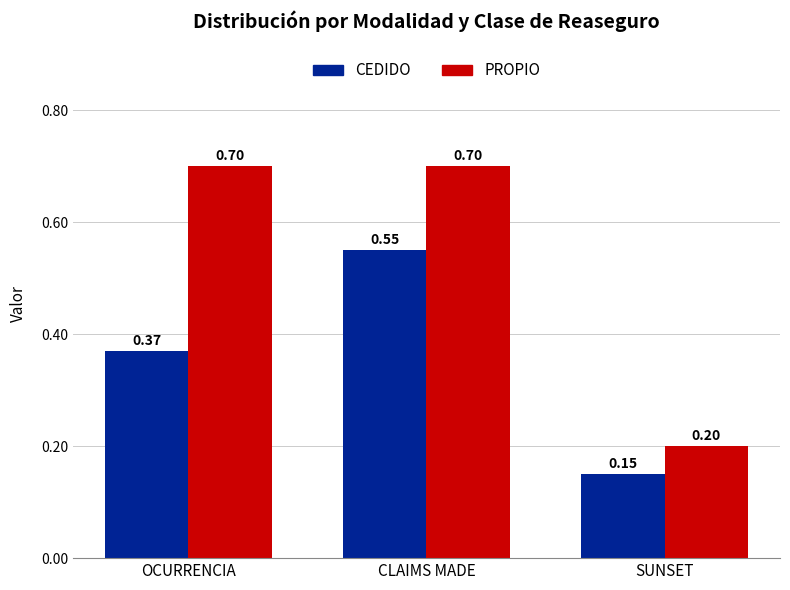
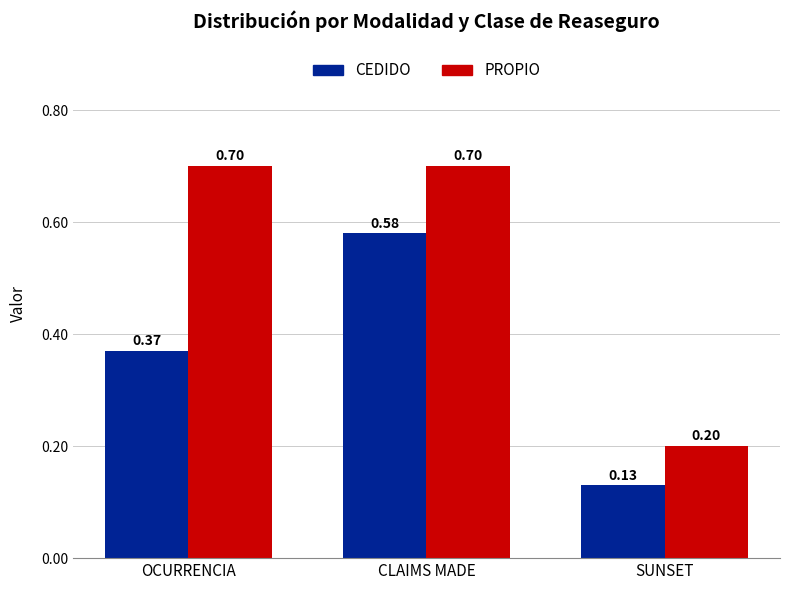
CEDIDO, CLAIMS MADE: 0.55 -> 0.58
CEDIDO, SUNSET: 0.15 -> 0.13
